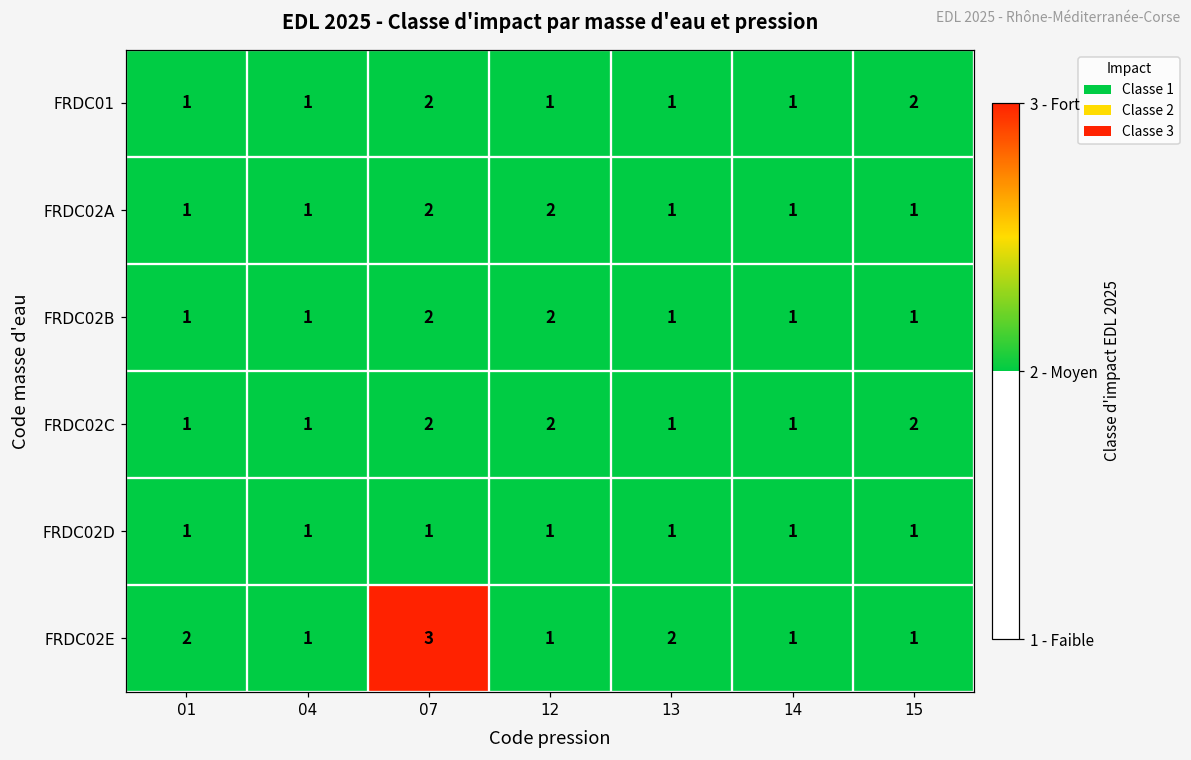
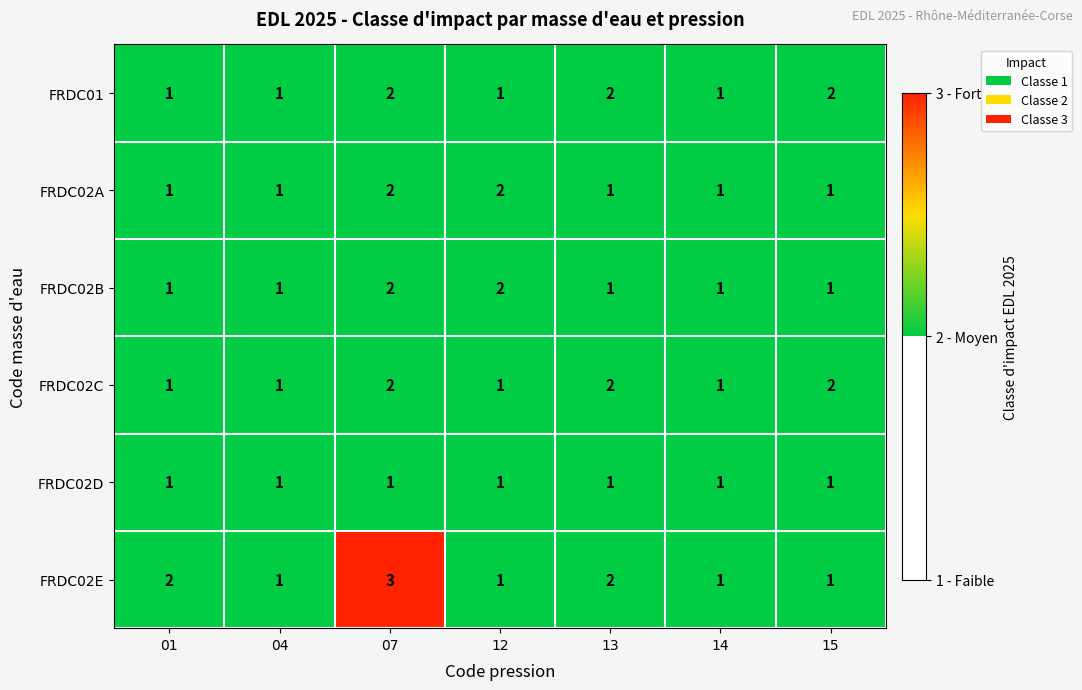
FRDC01, 13: 1 -> 2
FRDC02C, 12: 2 -> 1
FRDC02C, 13: 1 -> 2
